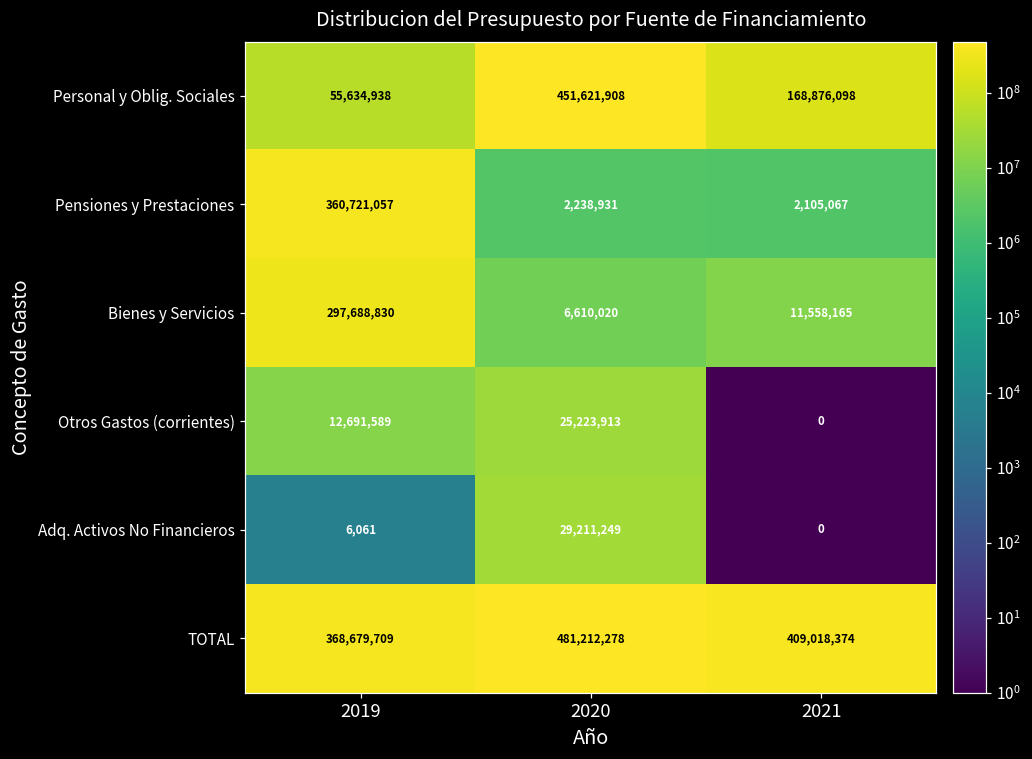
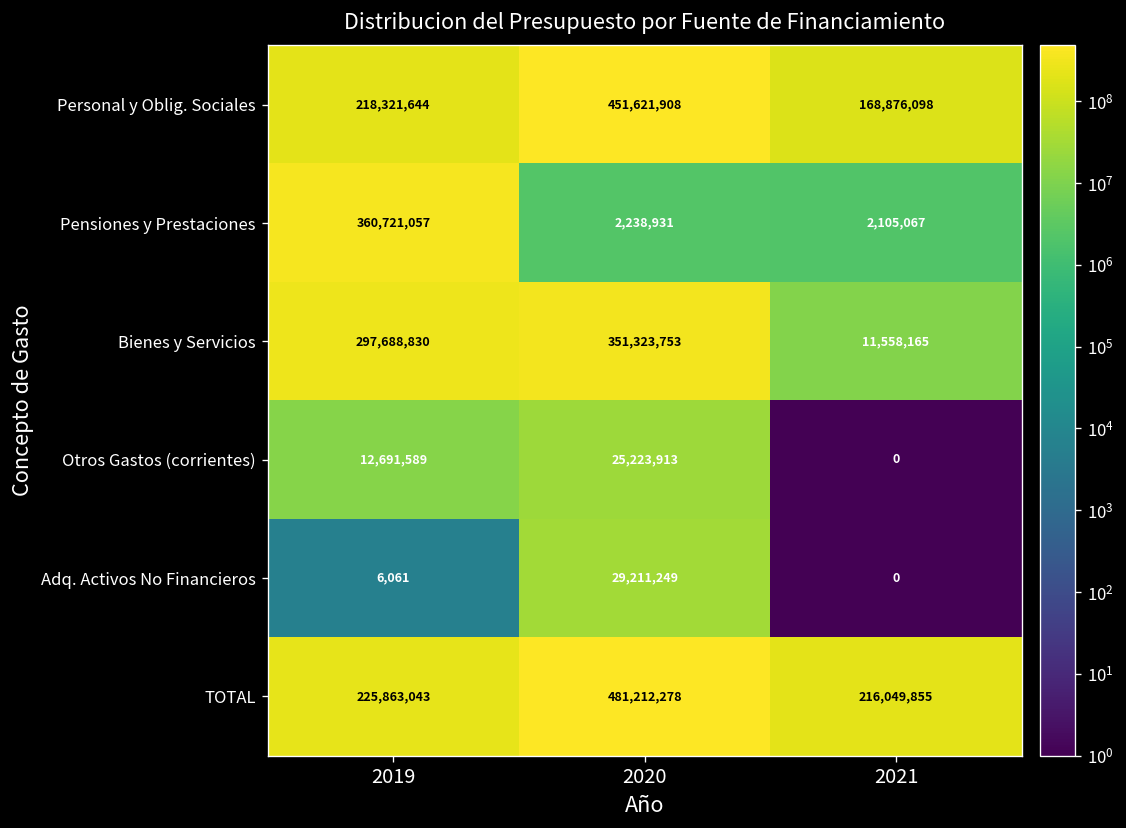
Personal y Oblig. Sociales, 2019: 55,634,938 -> 218,321,644
Bienes y Servicios, 2020: 6,610,020 -> 351,323,753
TOTAL, 2019: 368,679,709 -> 225,863,043
TOTAL, 2021: 409,018,374 -> 216,049,855
